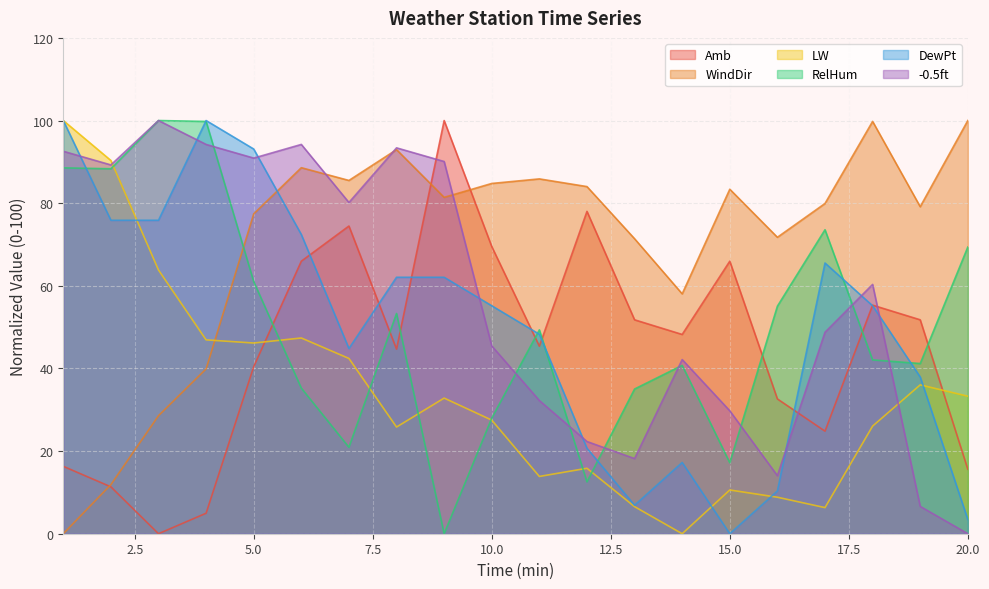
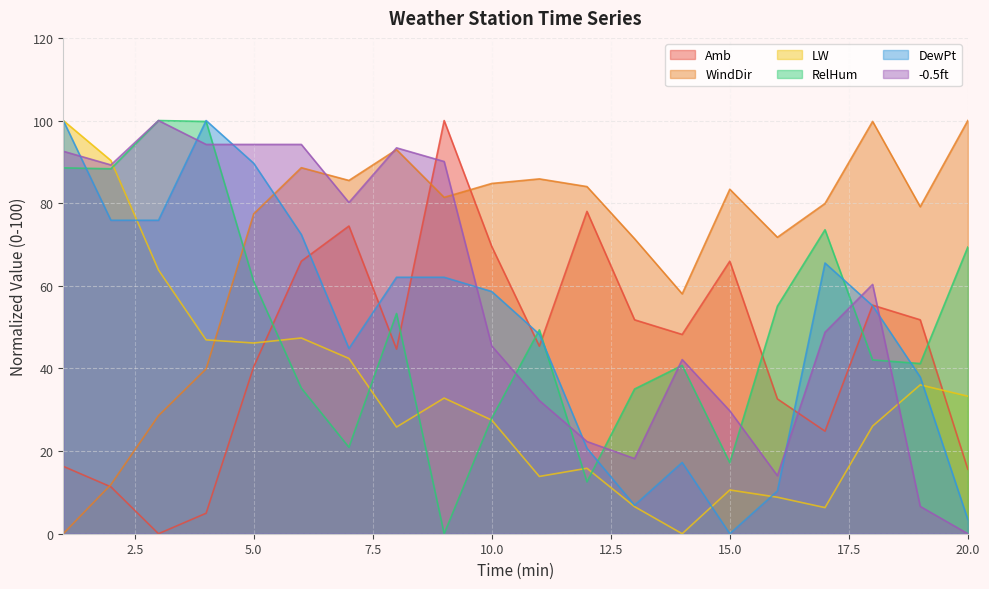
DewPt, 5.0: 93 -> 90
-0.5ft, 5.0: 91 -> 94
DewPt, 10.0: 55 -> 59
